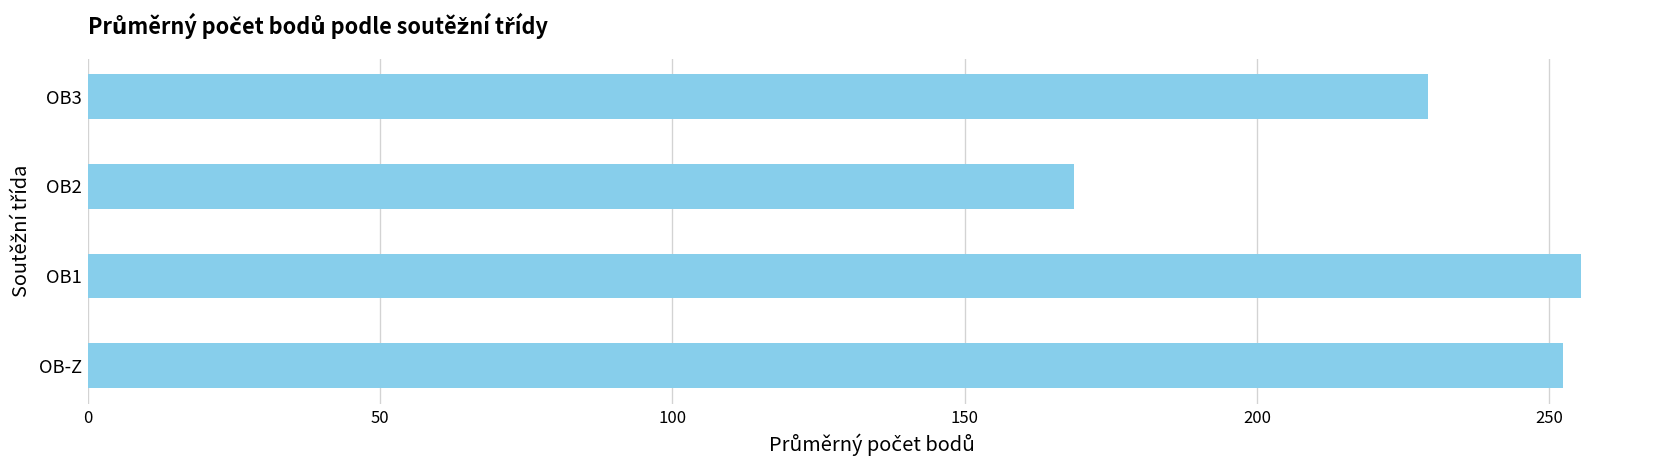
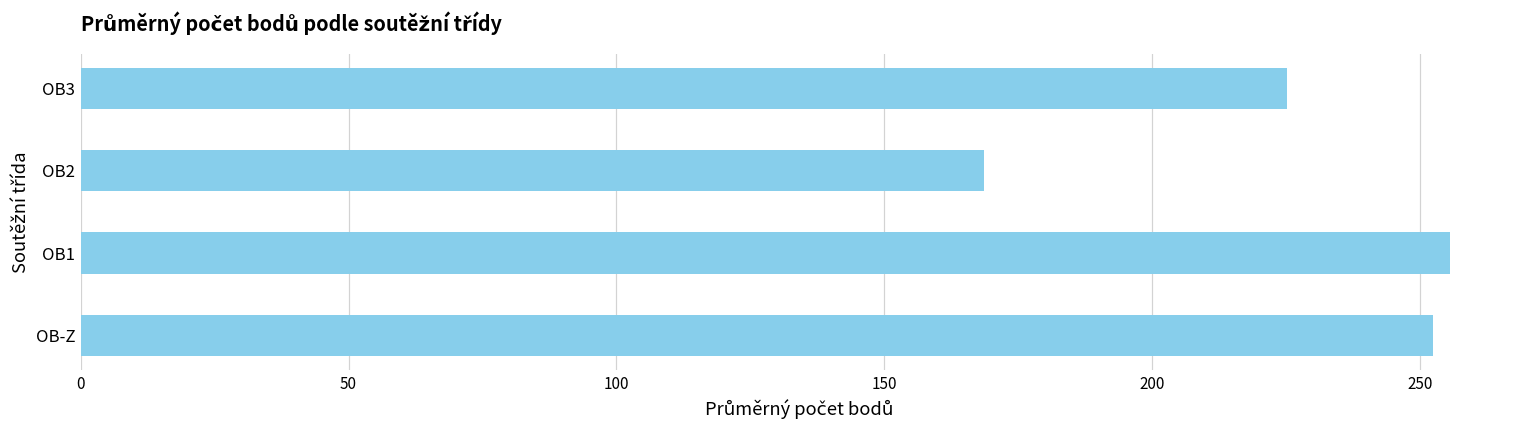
OB3: 229 -> 225
